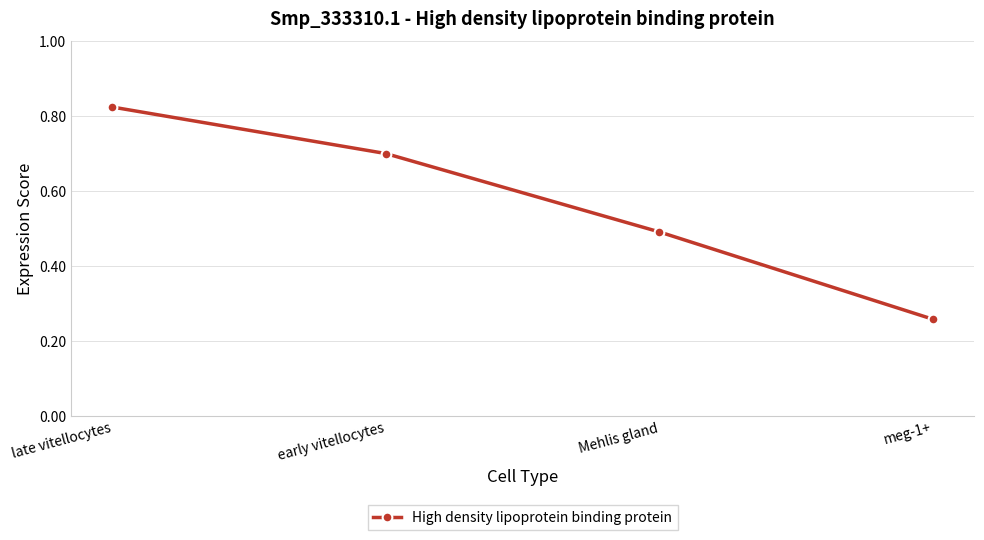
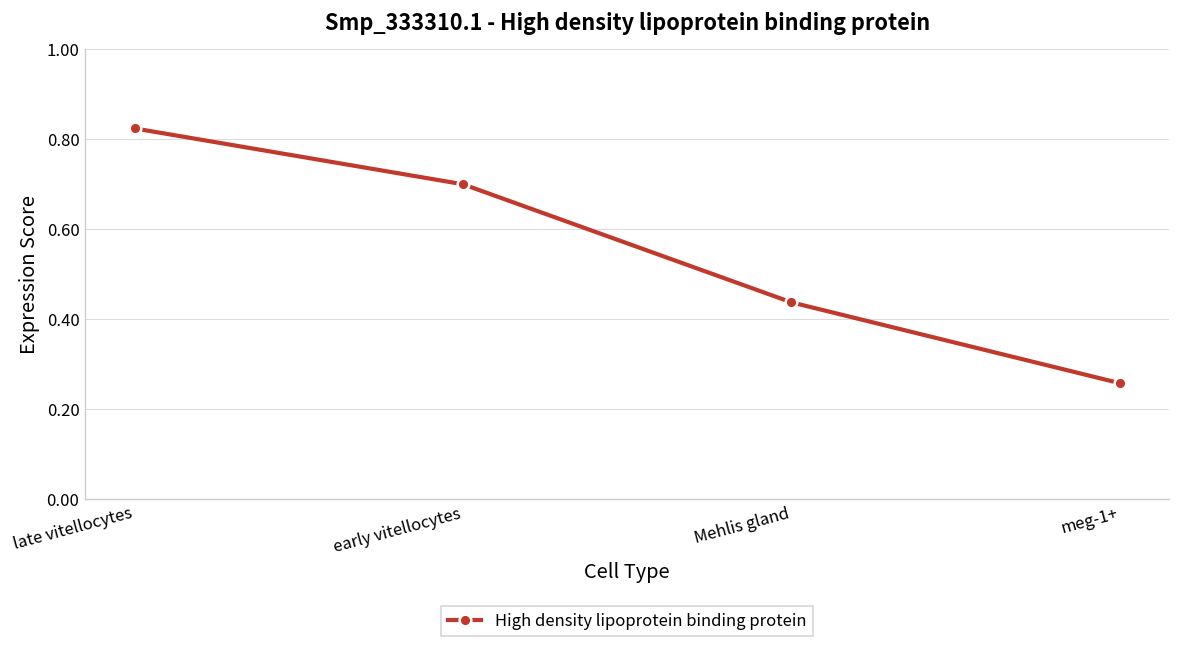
Mehlis gland: 0.49 -> 0.44
